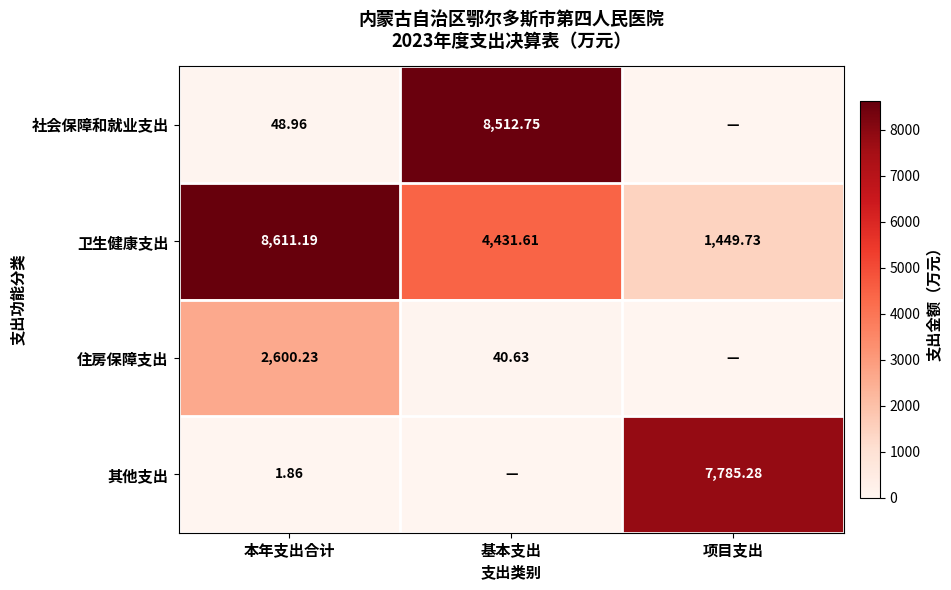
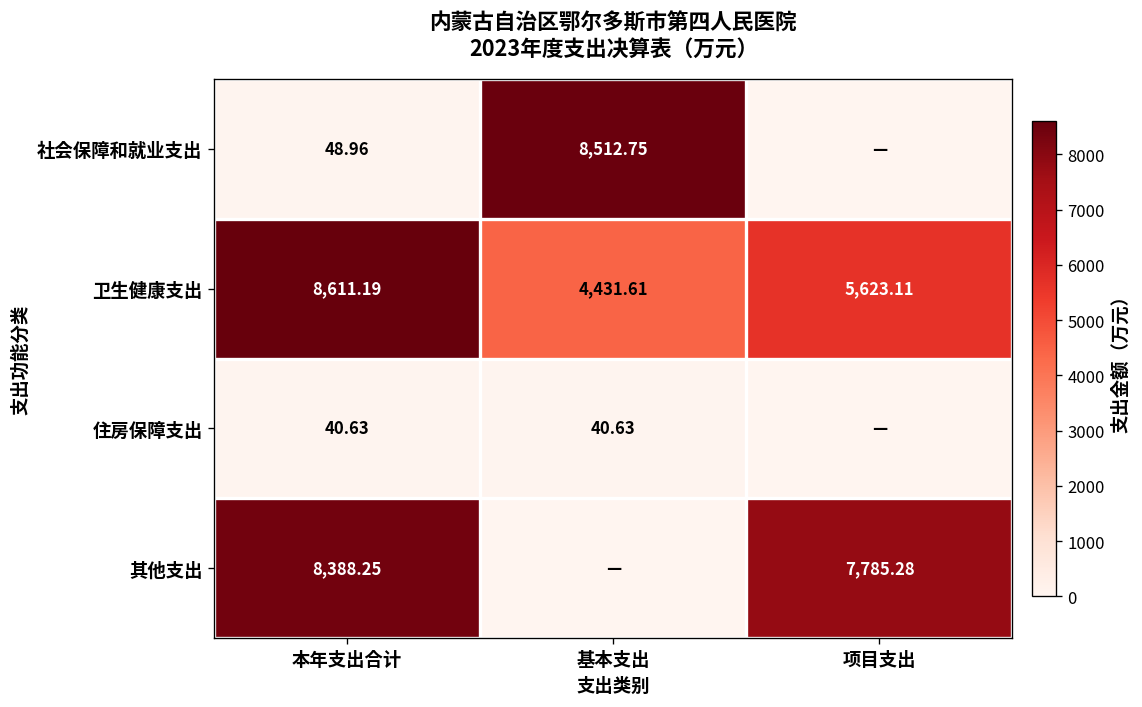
卫生健康支出, 项目支出: 1,449.73 -> 5,623.11
住房保障支出, 本年支出合计: 2,600.23 -> 40.63
其他支出, 本年支出合计: 1.86 -> 8,388.25
